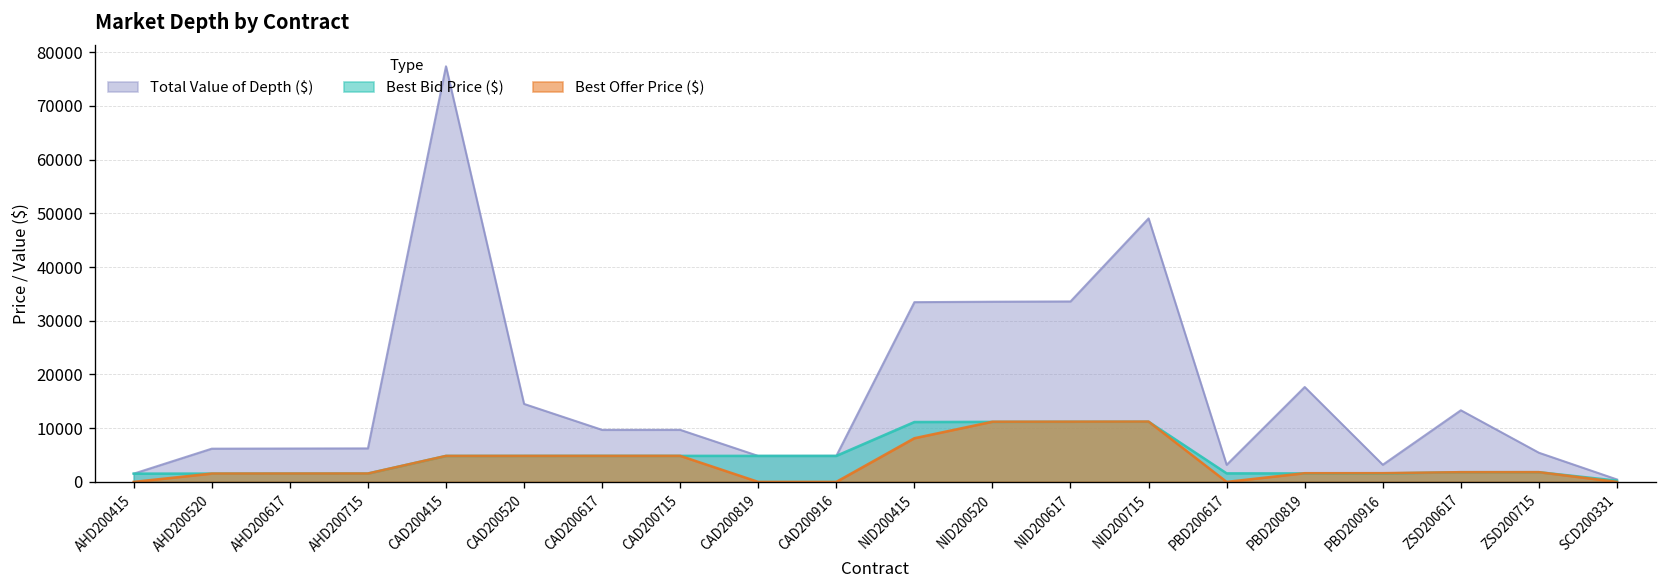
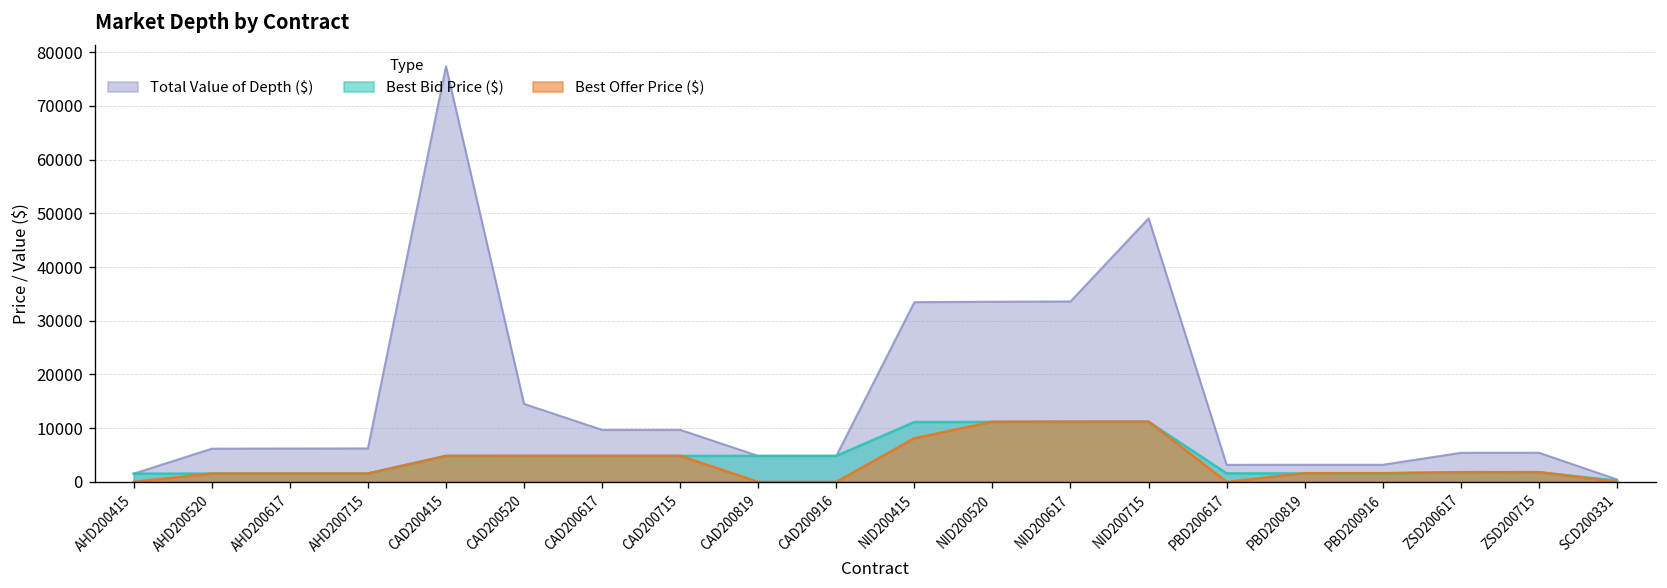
Total Value of Depth ($), PBD200819: 18000 -> 3000
Total Value of Depth ($), ZSD200617: 13000 -> 5000
